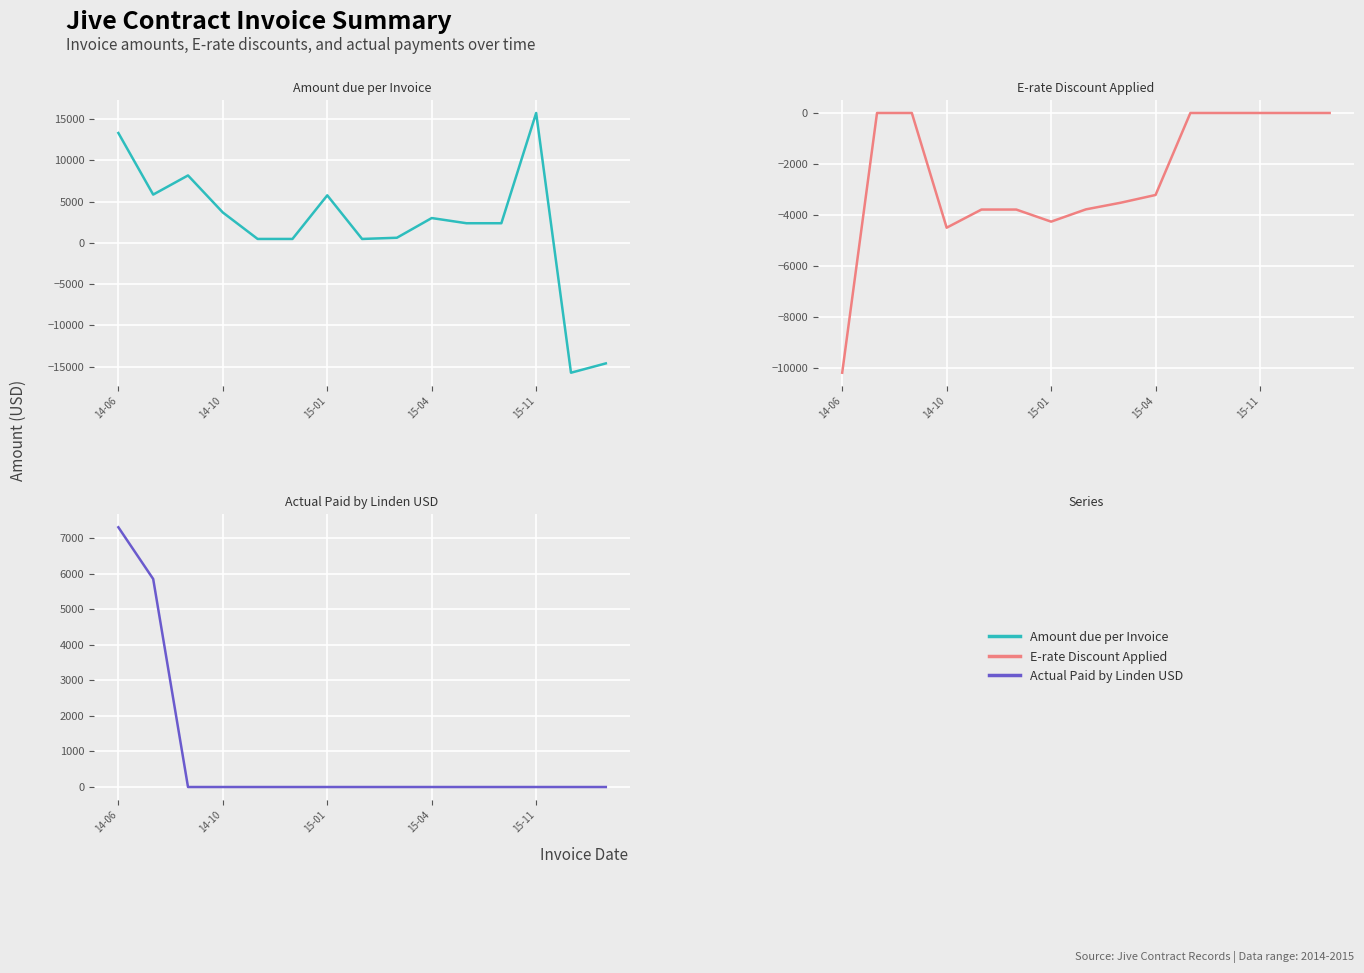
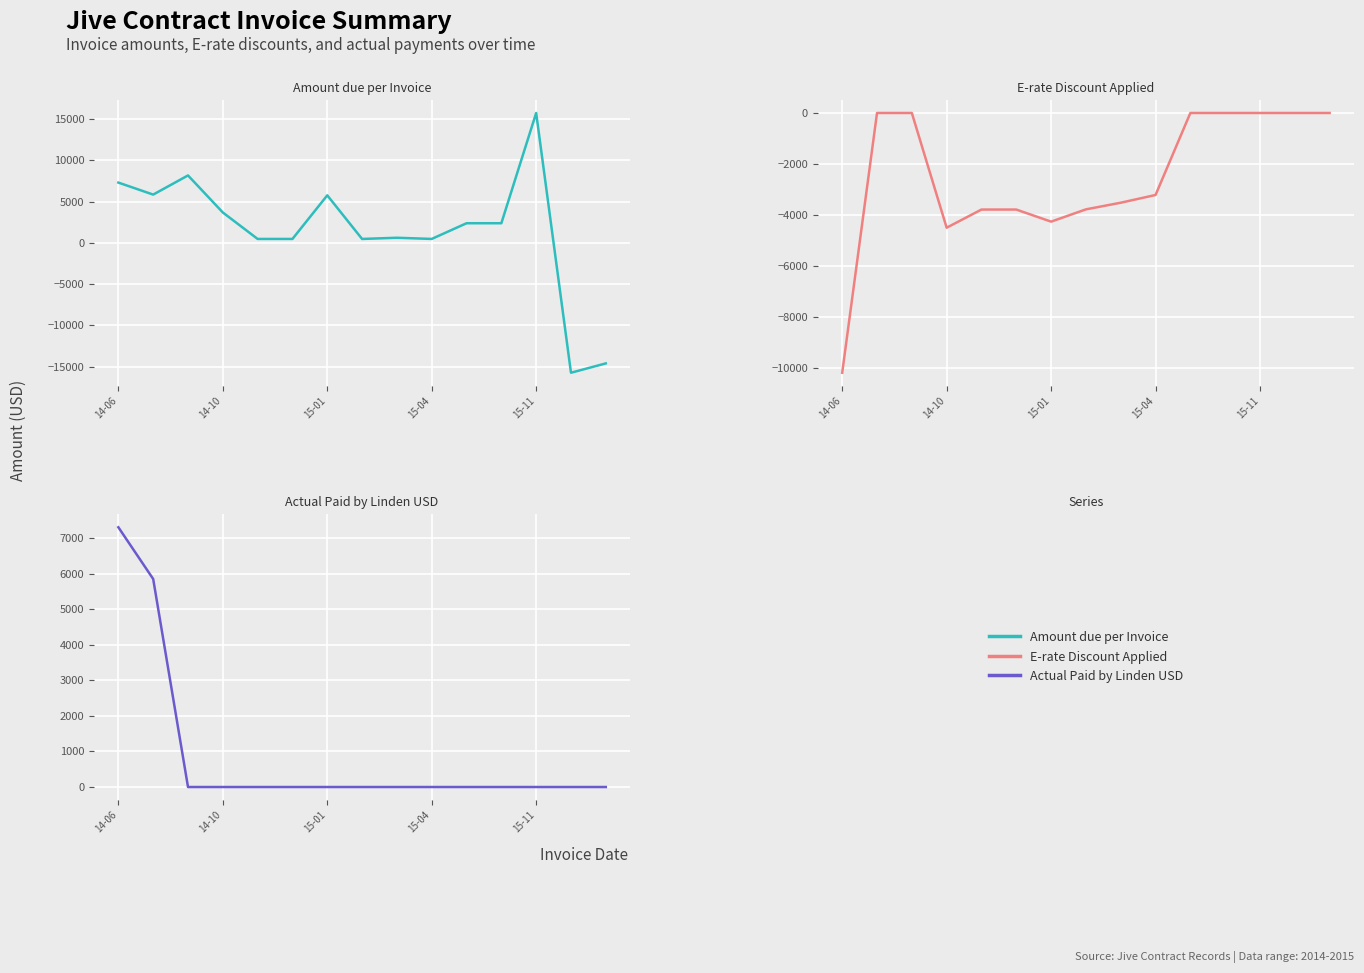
Amount due per Invoice, 14-06: 13000 -> 7000
Amount due per Invoice, 15-04: 3000 -> 0
